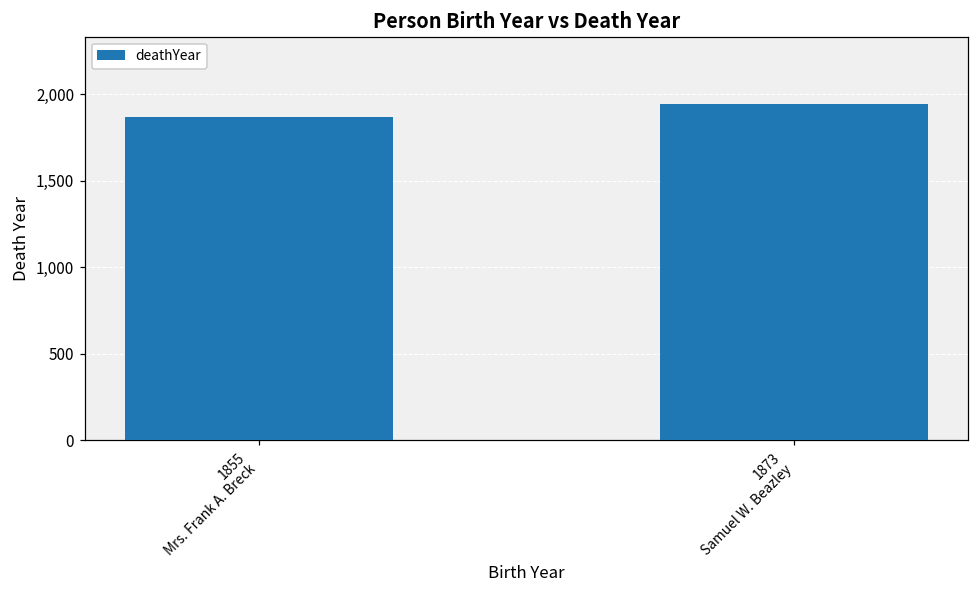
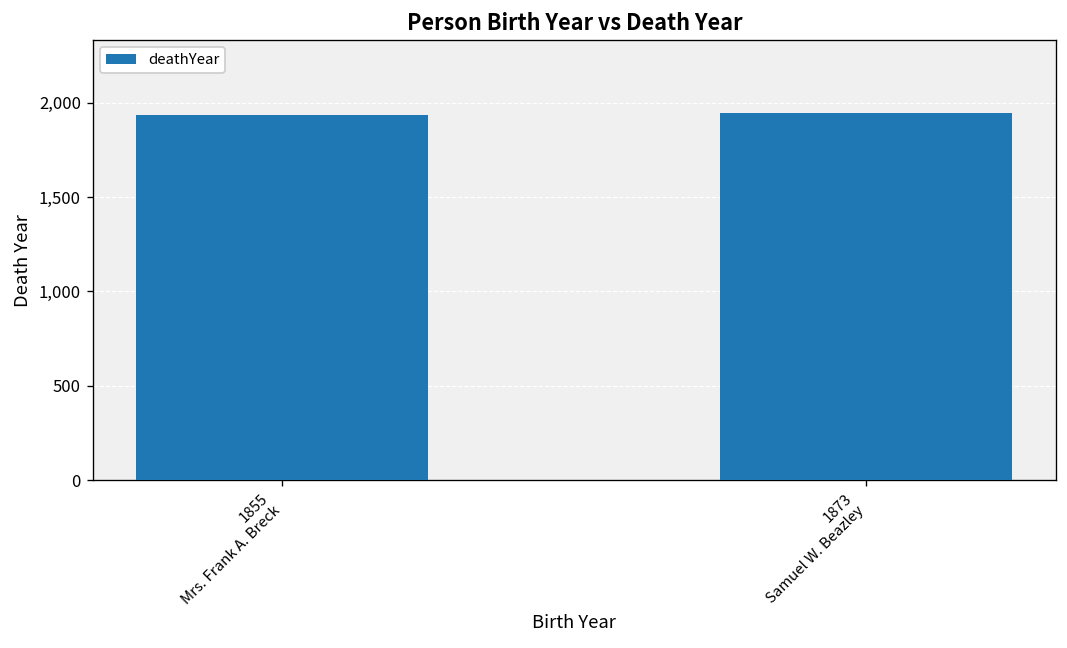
1855 Mrs. Frank A. Breck: 1,870 -> 1,930
